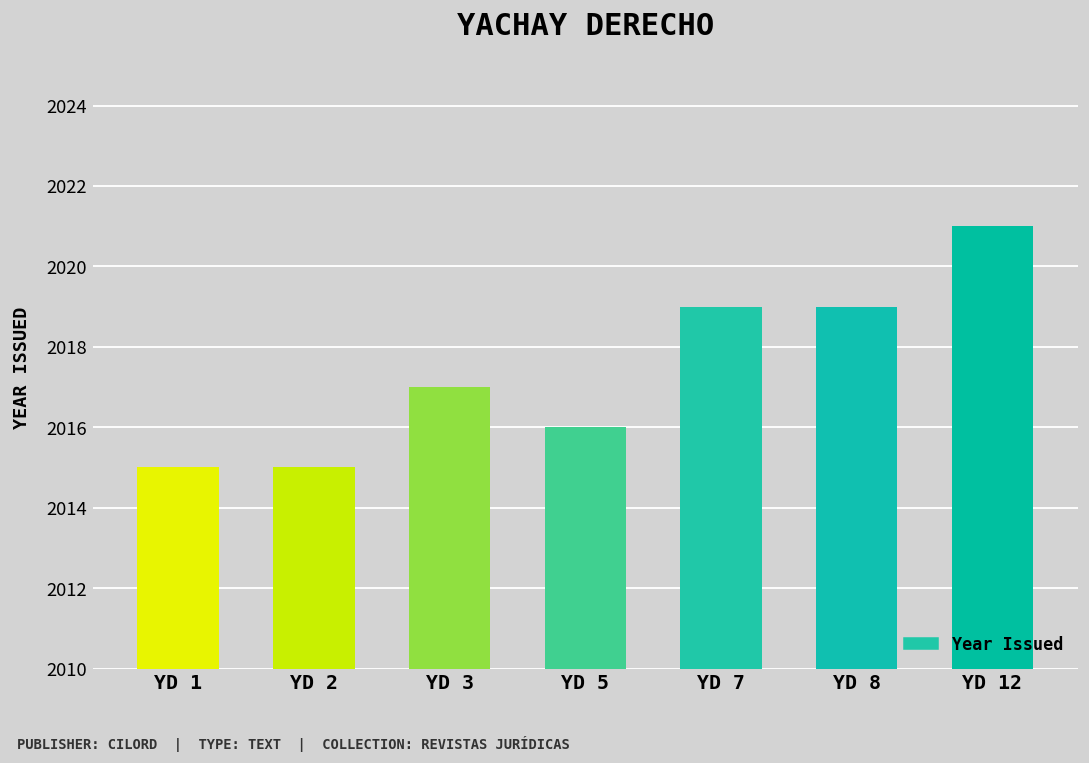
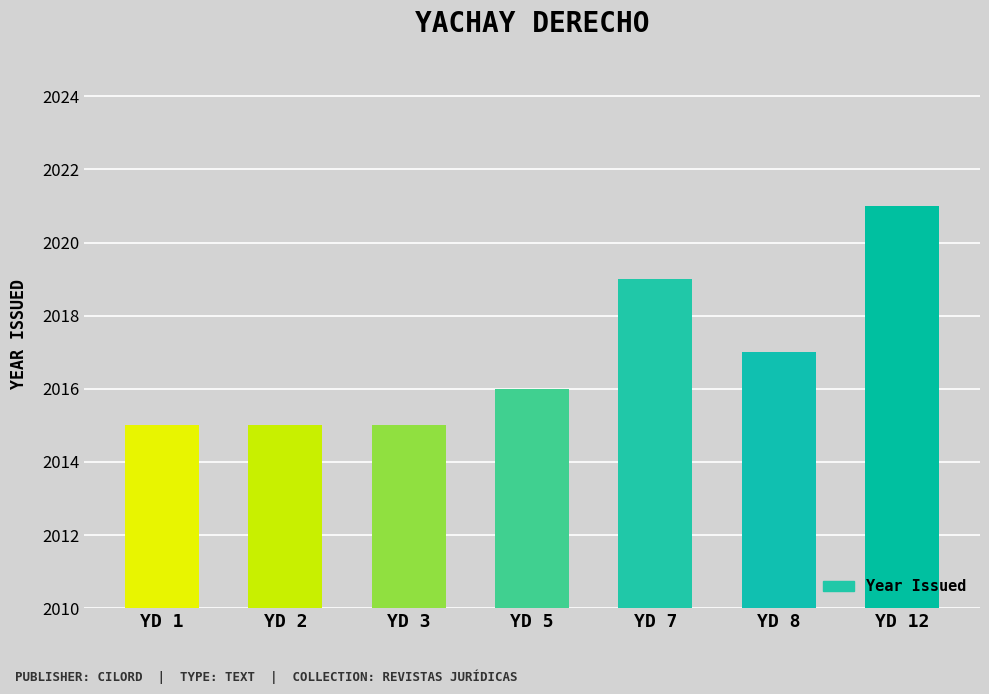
YD 3: 2017 -> 2015
YD 8: 2019 -> 2017
